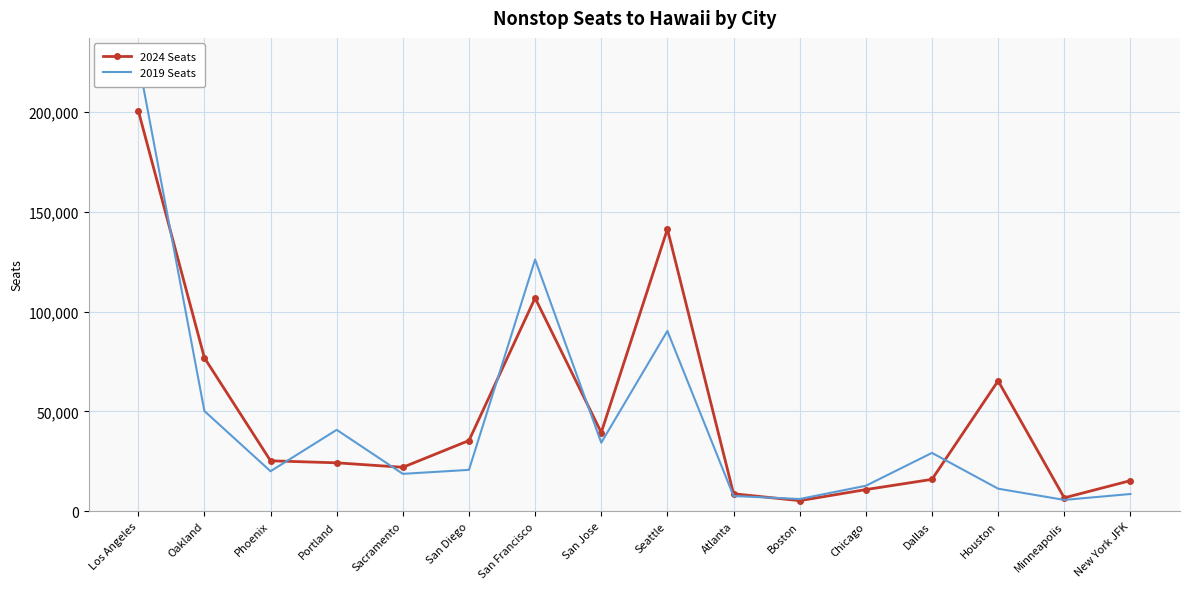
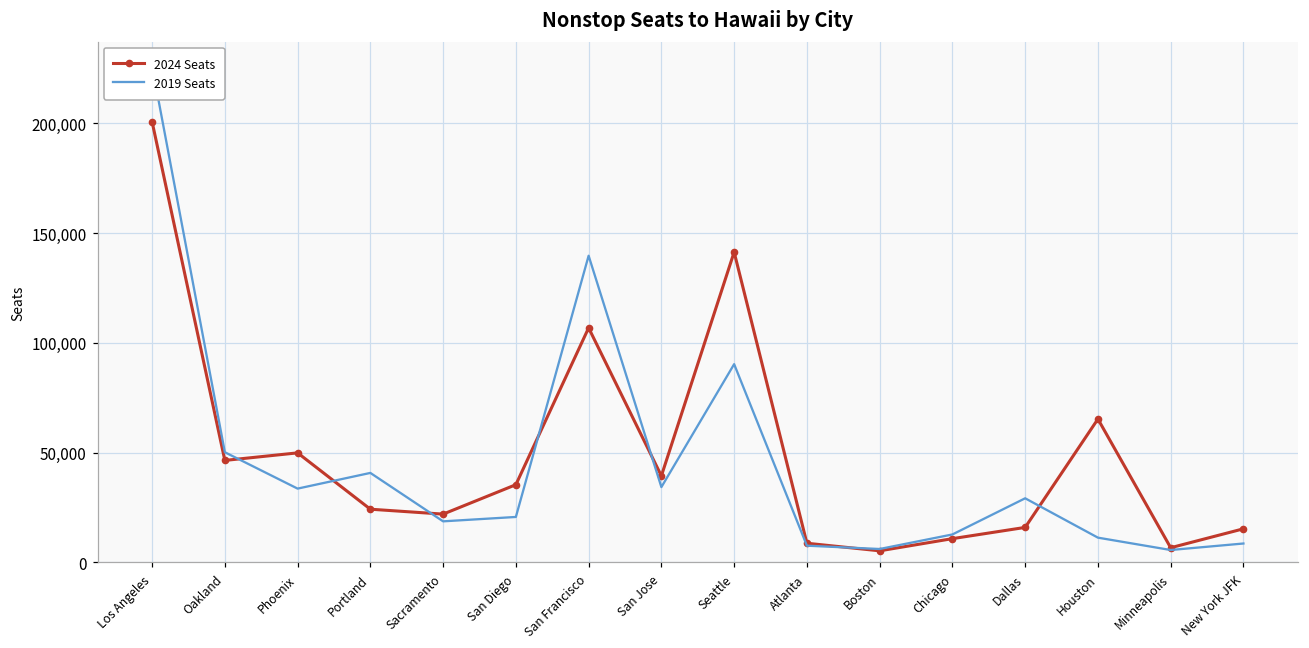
2024 Seats, Oakland: 77,000 -> 46,000
2024 Seats, Phoenix: 25,000 -> 50,000
2019 Seats, Phoenix: 20,000 -> 34,000
2019 Seats, San Francisco: 126,000 -> 140,000
